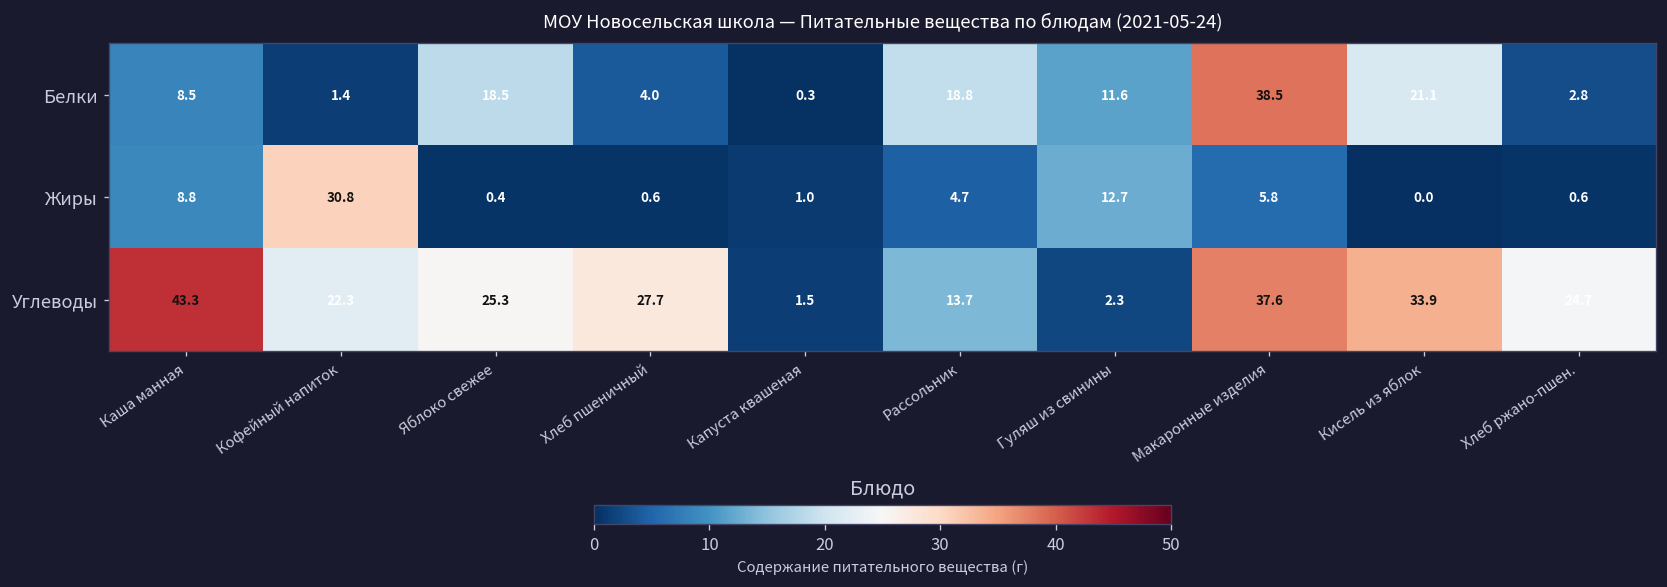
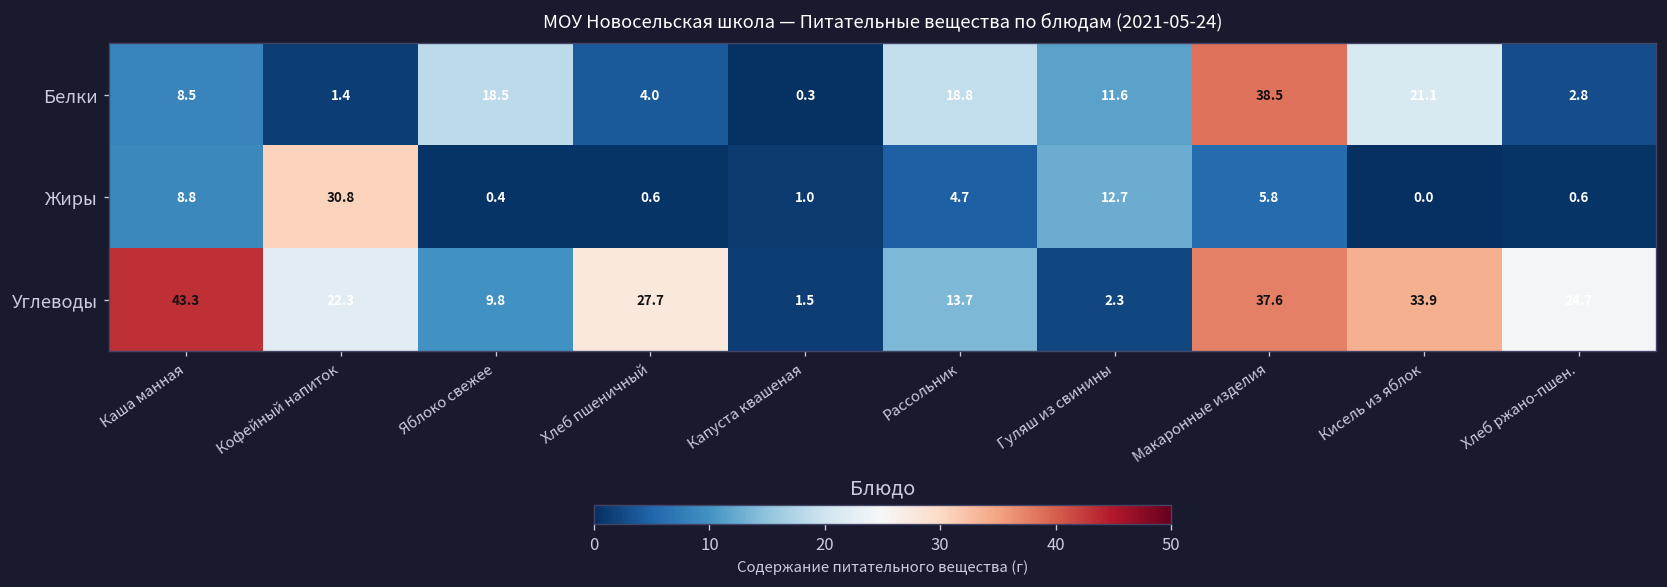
Углеводы, Яблоко свежее: 25.3 -> 9.8
